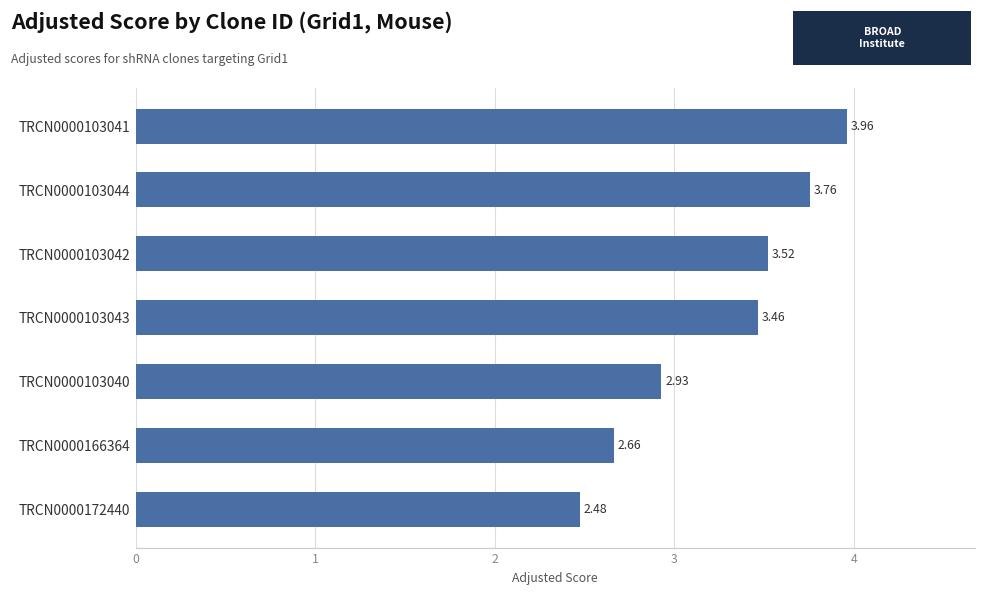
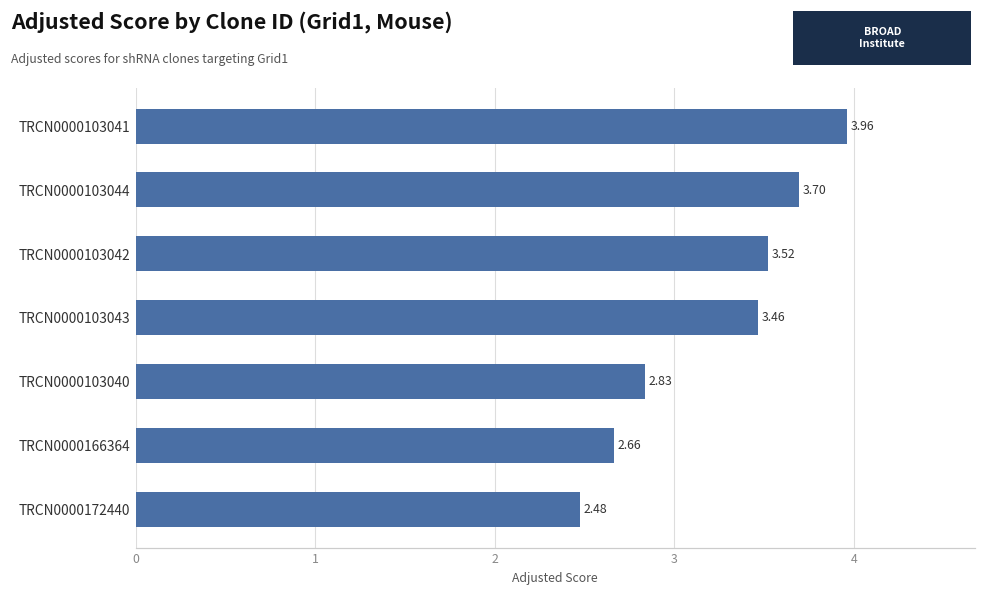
TRCN0000103044: 3.76 -> 3.70
TRCN0000103040: 2.93 -> 2.83
